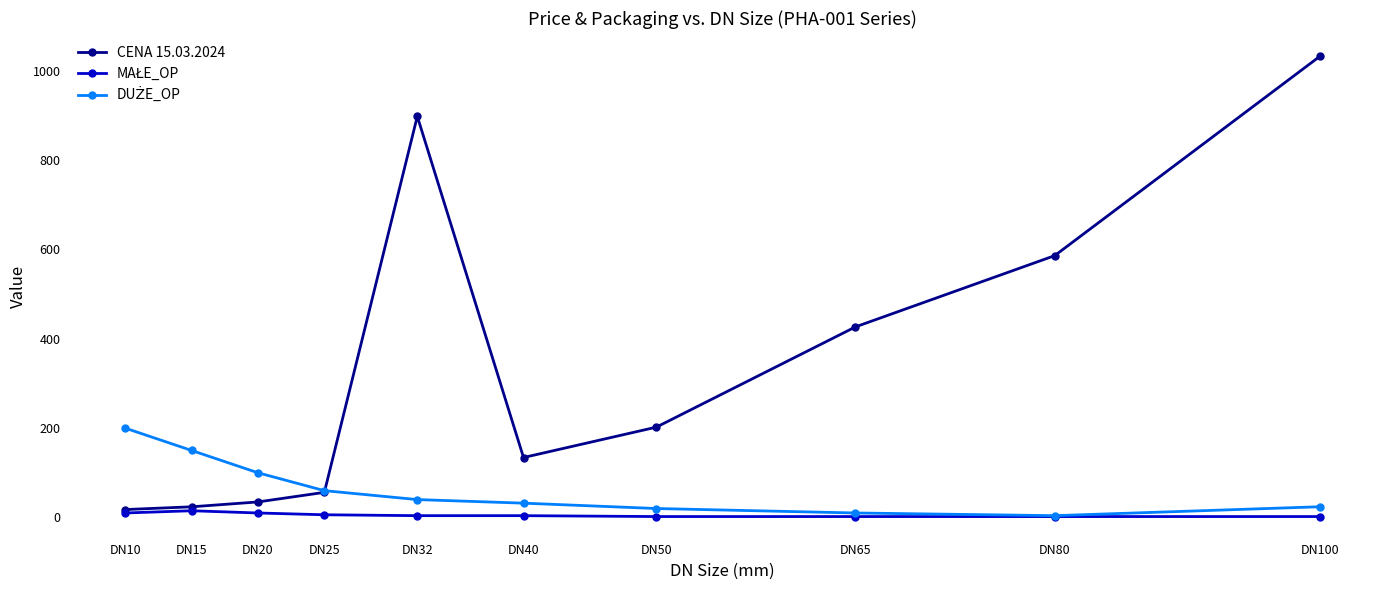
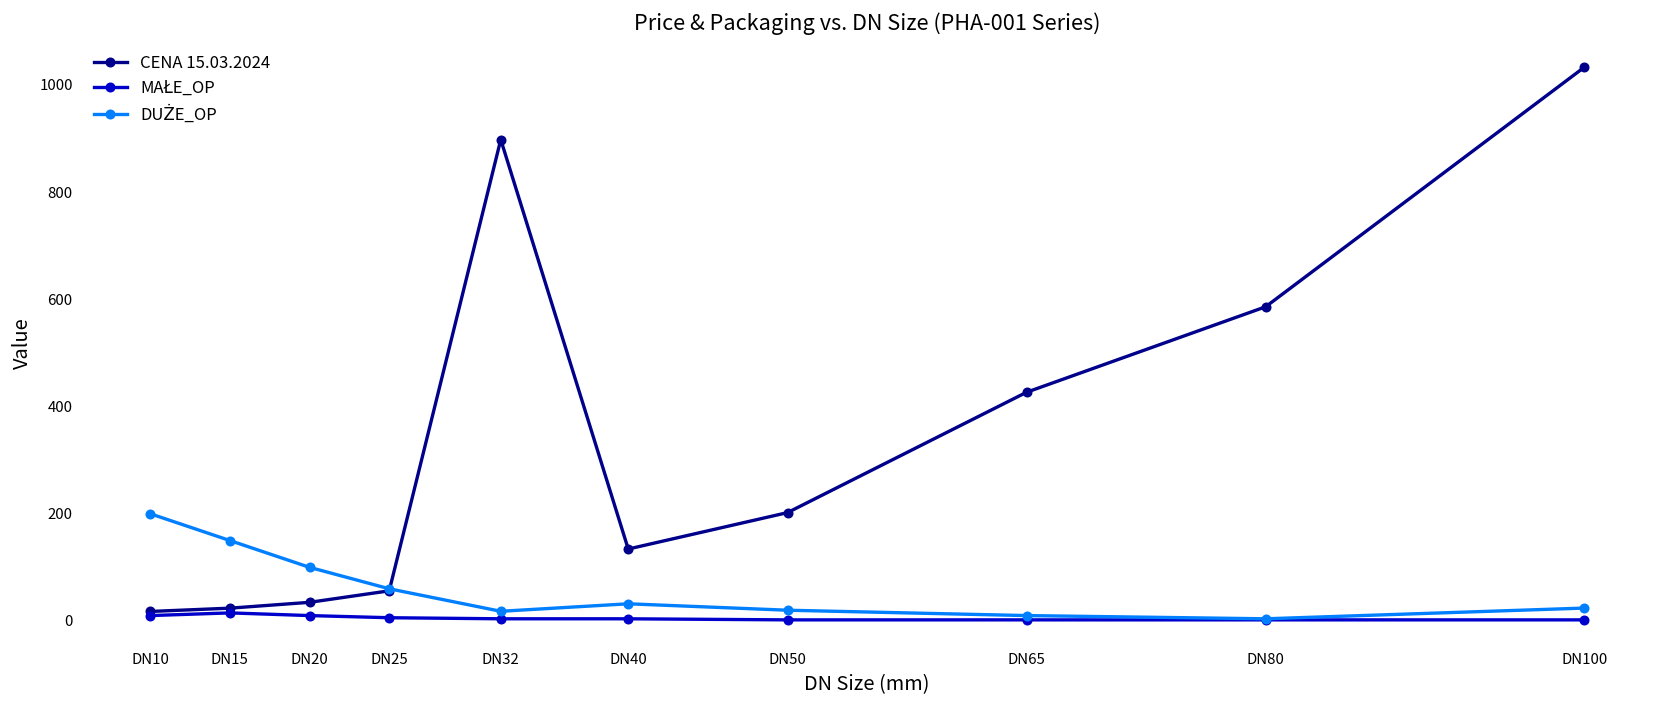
DUŻE_OP, DN32: 40 -> 20
